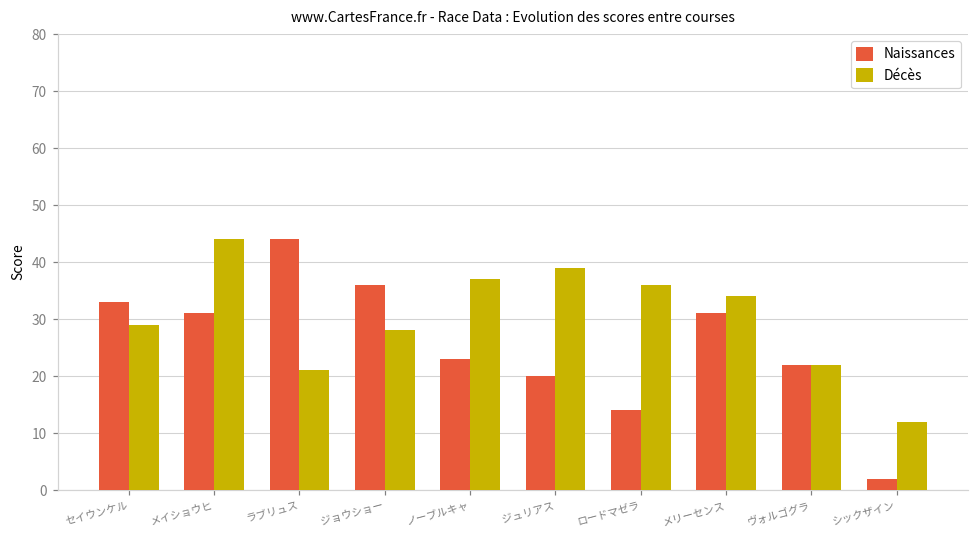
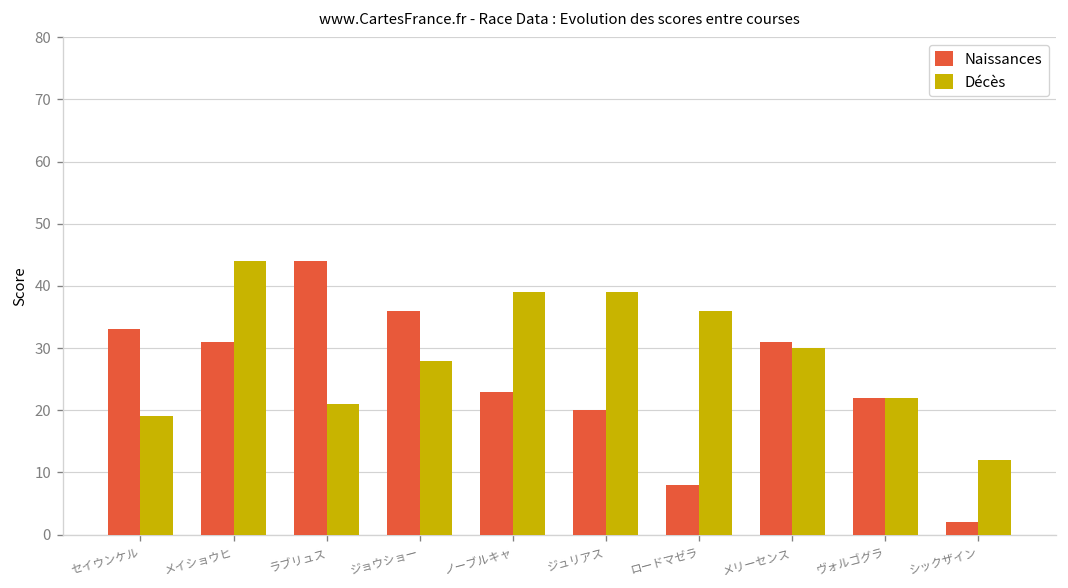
Décès, セイウンケル: 29 -> 19
Décès, ノーブルキャ: 37 -> 39
Naissances, ロードマゼラ: 14 -> 8
Décès, メリーセンス: 34 -> 30
